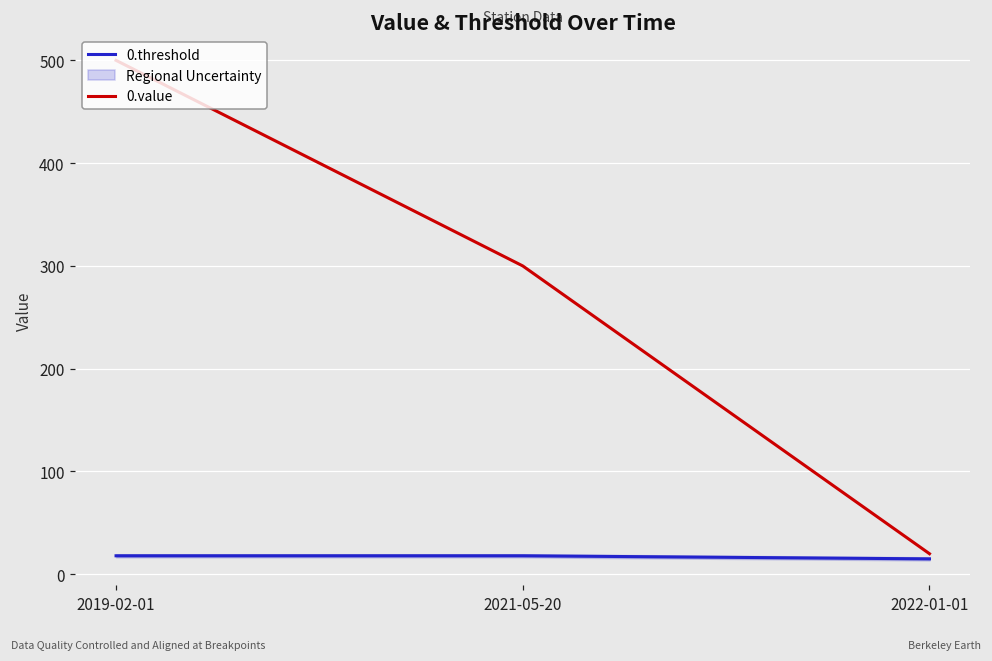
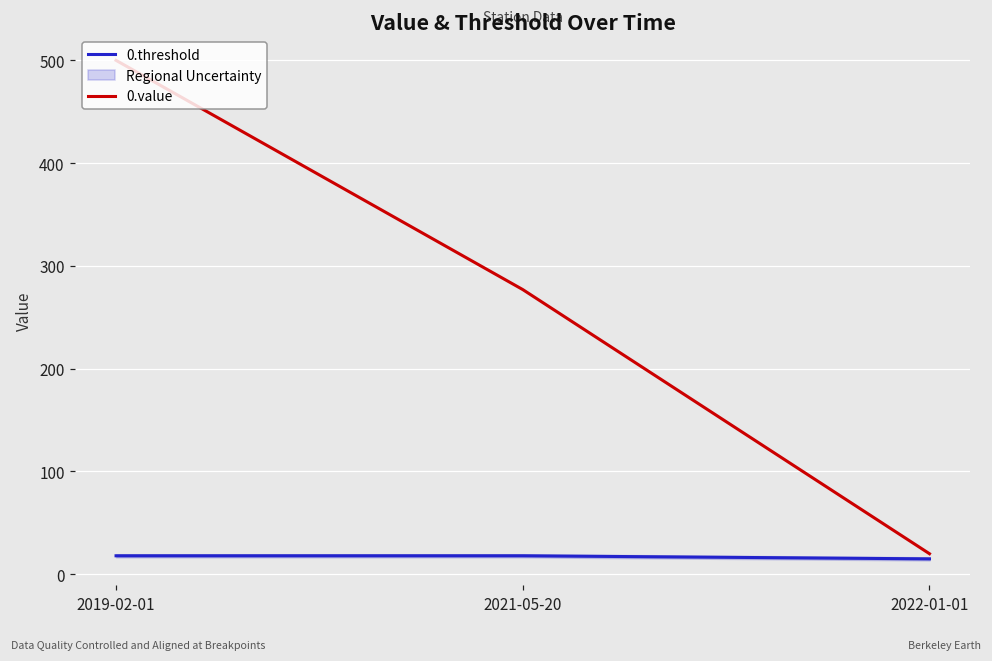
0.value, 2021-05-20: 300 -> 280
